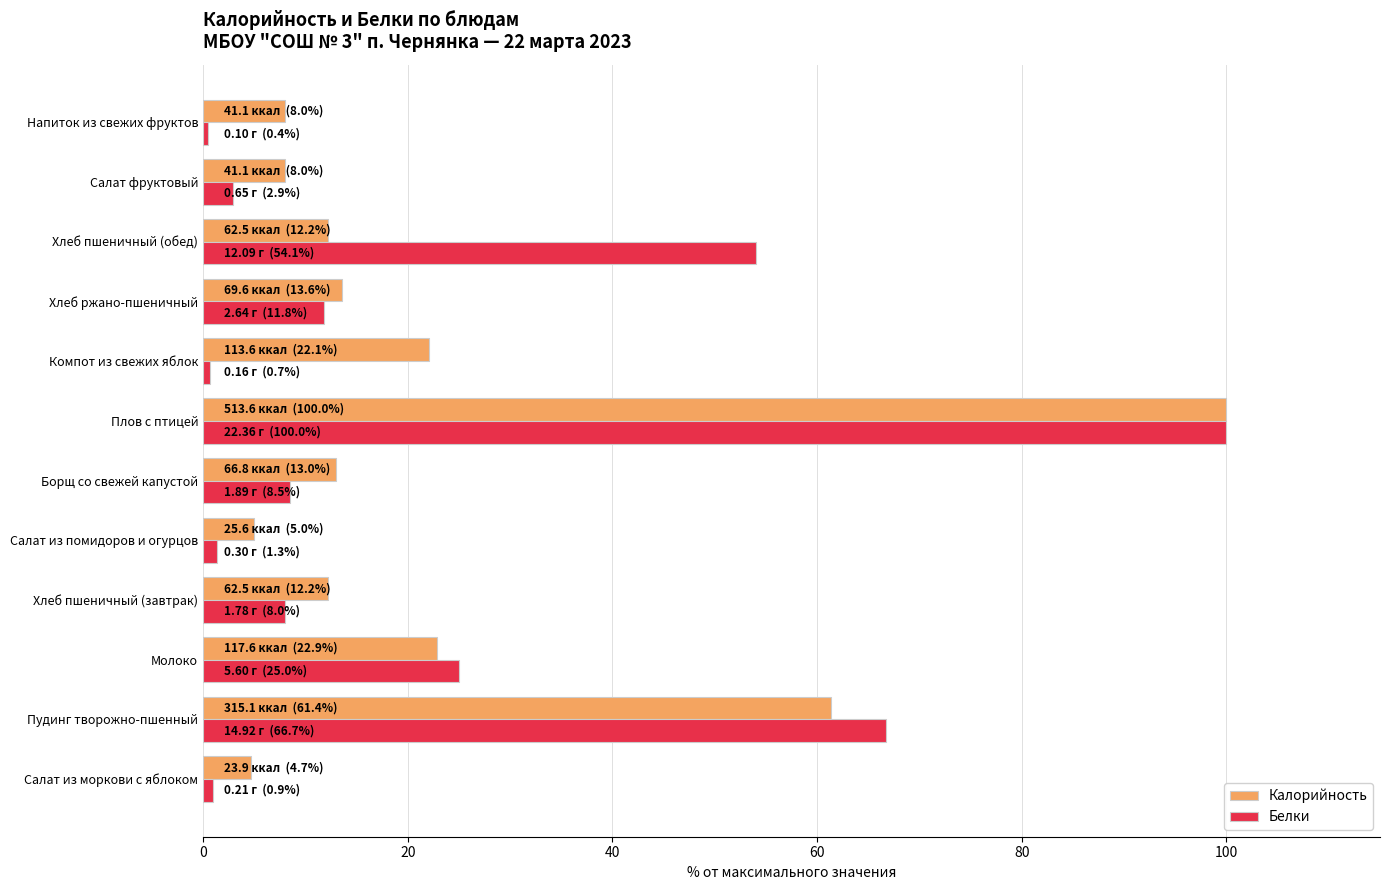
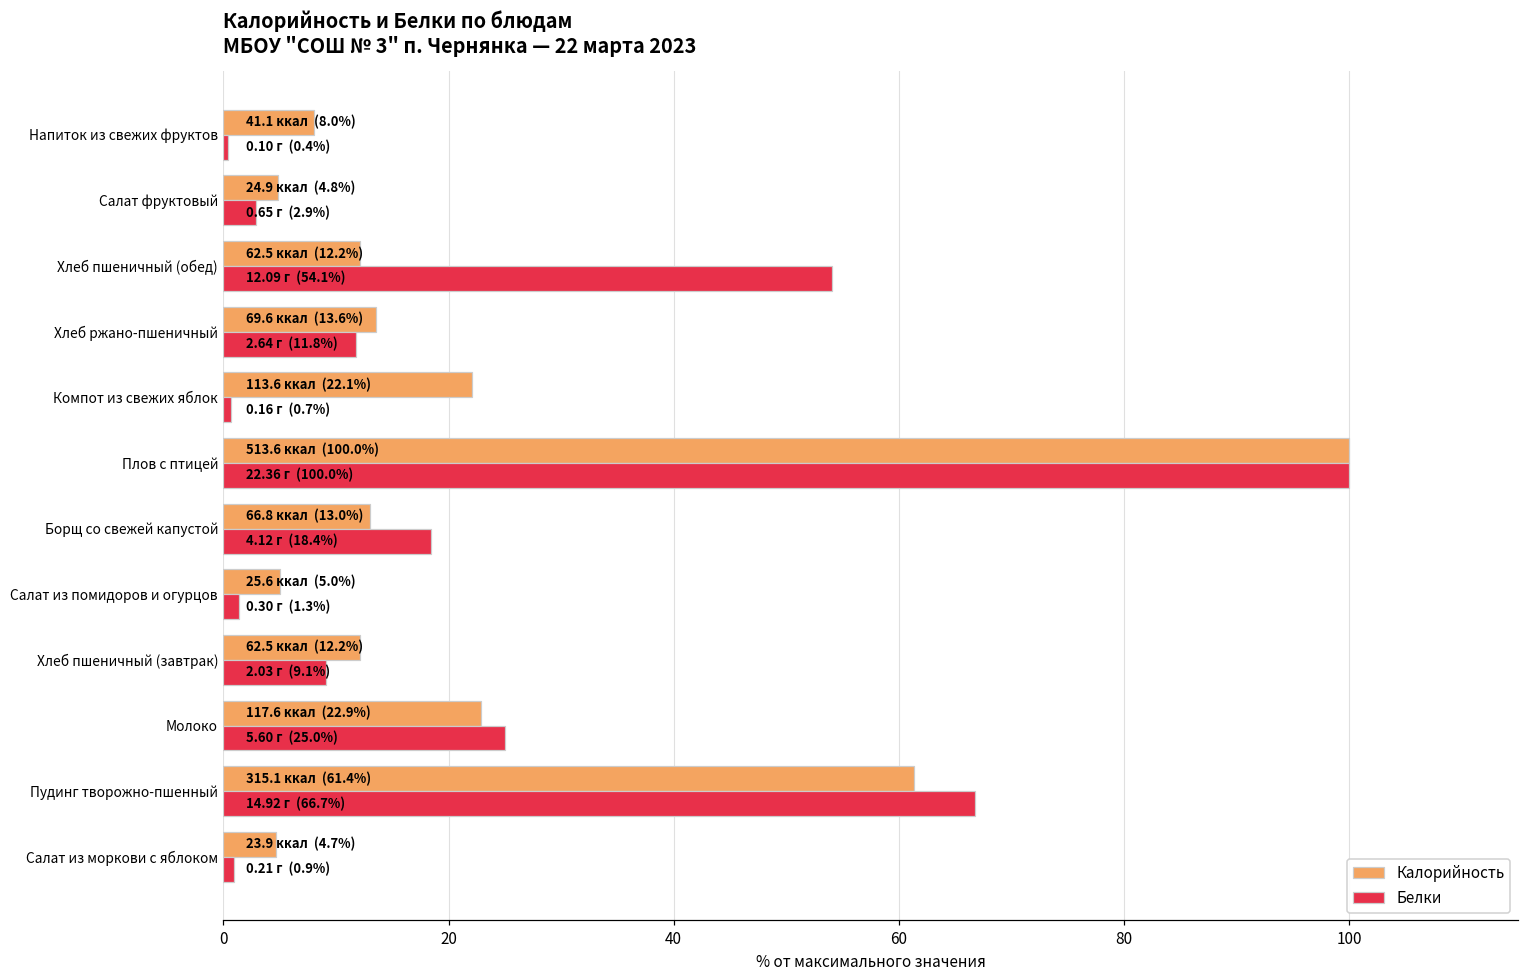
Калорийность, Салат фруктовый: 41.1 ккал (8.0%) -> 24.9 ккал (4.8%)
Белки, Борщ со свежей капустой: 1.89 г (8.5%) -> 4.12 г (18.4%)
Белки, Хлеб пшеничный (завтрак): 1.78 г (8.0%) -> 2.03 г (9.1%)
